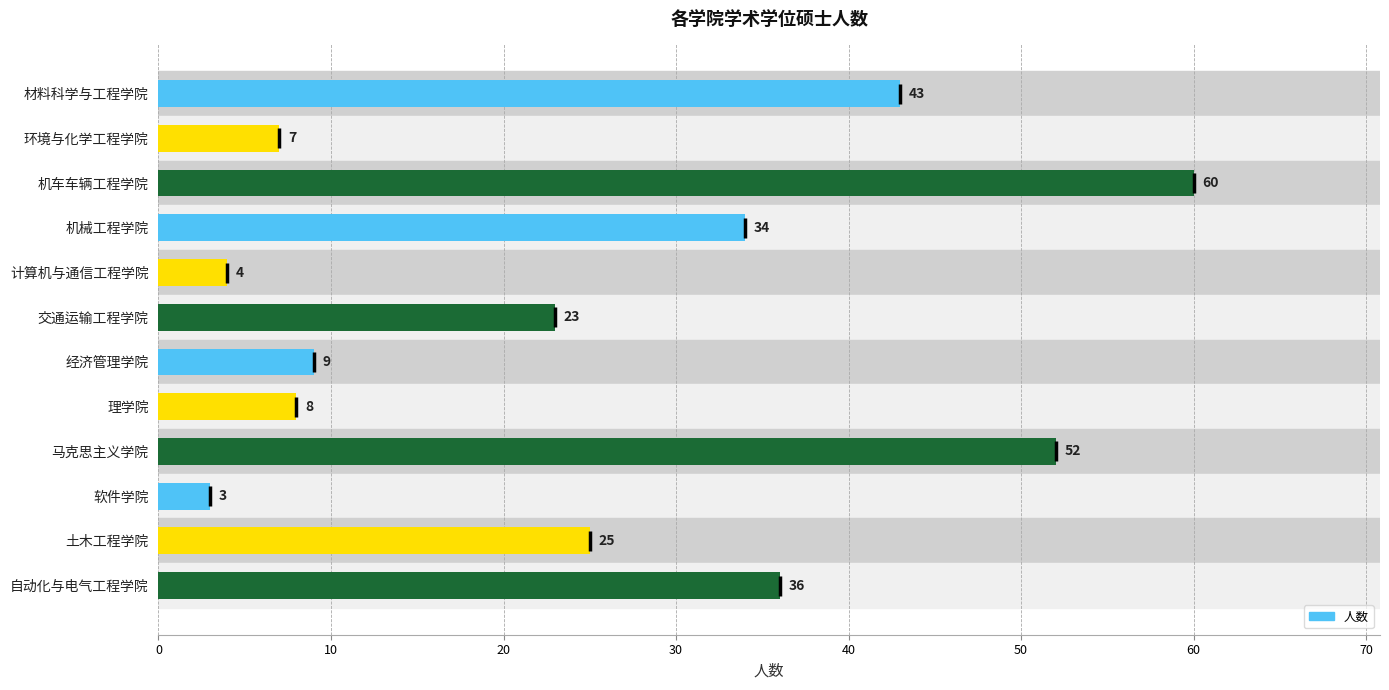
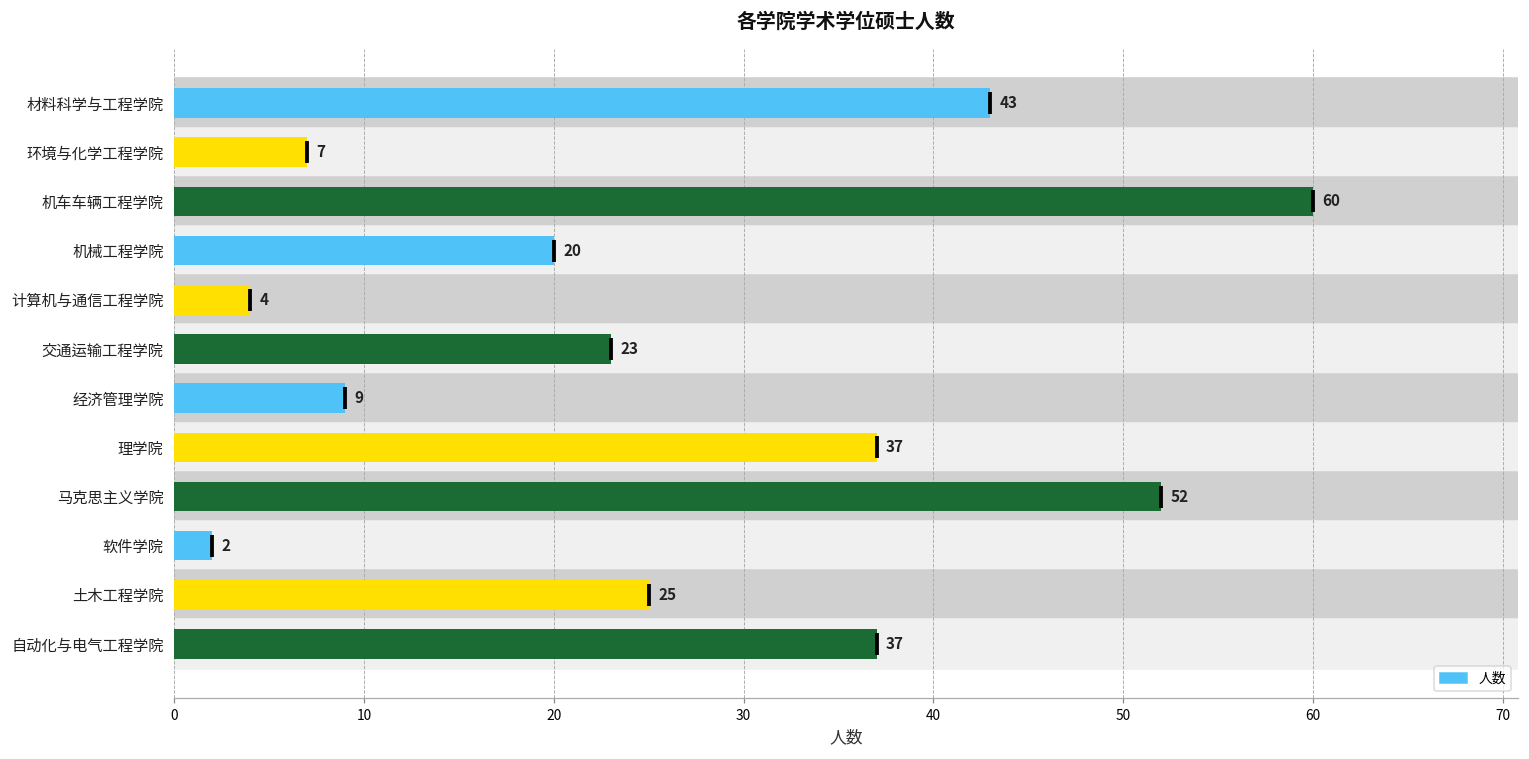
人数, 机械工程学院: 34 -> 20
人数, 理学院: 8 -> 37
人数, 软件学院: 3 -> 2
人数, 自动化与电气工程学院: 36 -> 37
